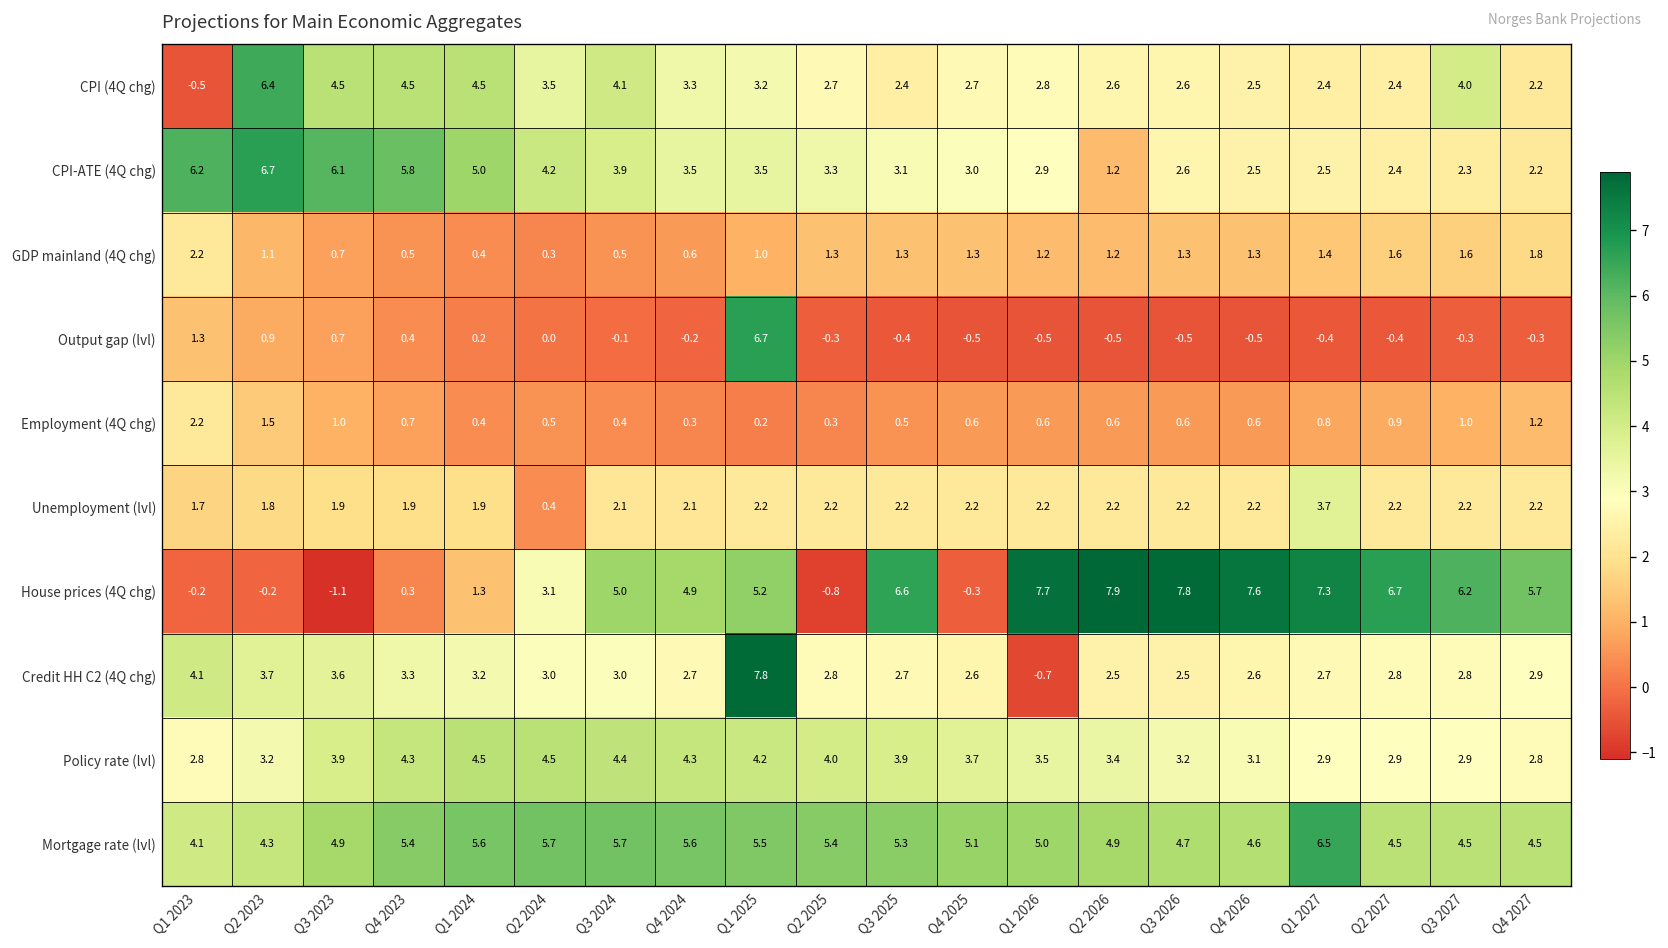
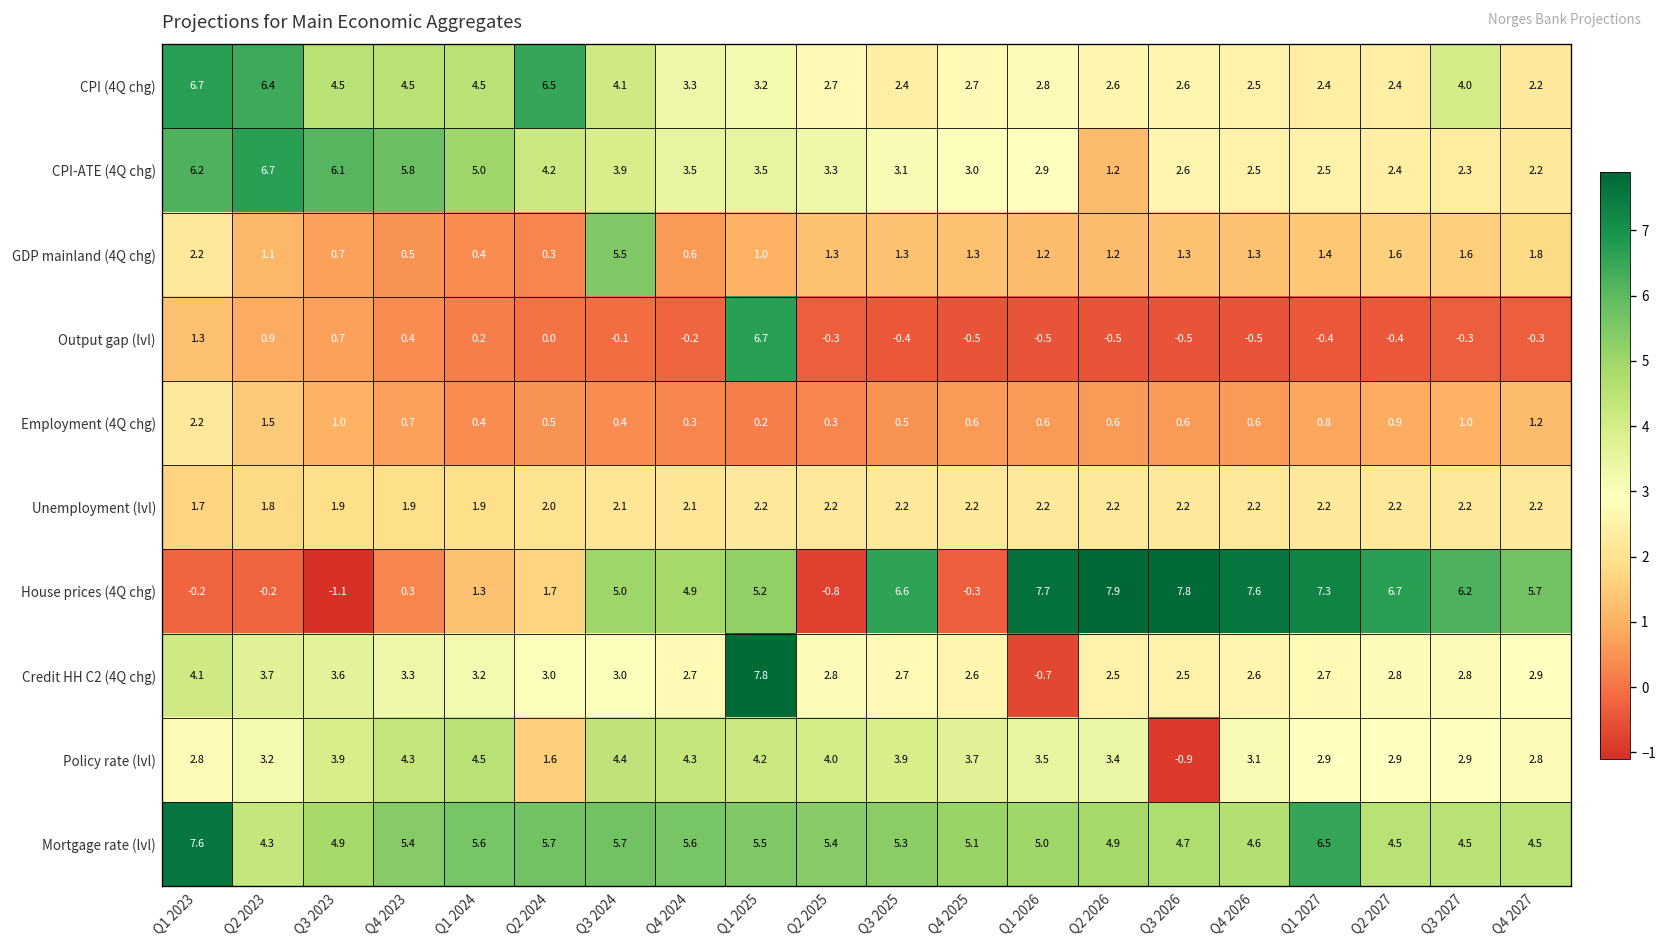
CPI (4Q chg), Q1 2023: -0.5 -> 6.7
CPI (4Q chg), Q2 2024: 3.5 -> 6.5
GDP mainland (4Q chg), Q3 2024: 0.5 -> 5.5
Unemployment (lvl), Q2 2024: 0.4 -> 2.0
Unemployment (lvl), Q1 2027: 3.7 -> 2.2
House prices (4Q chg), Q2 2024: 3.1 -> 1.7
Policy rate (lvl), Q2 2024: 4.5 -> 1.6
Policy rate (lvl), Q3 2026: 3.2 -> -0.9
Mortgage rate (lvl), Q1 2023: 4.1 -> 7.6
